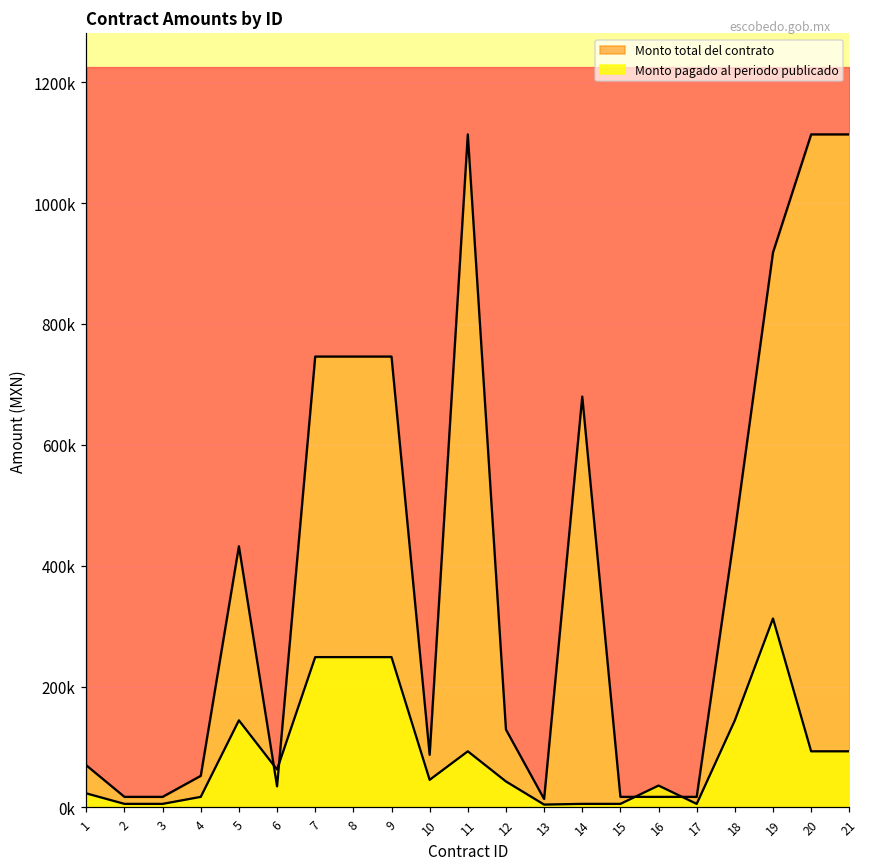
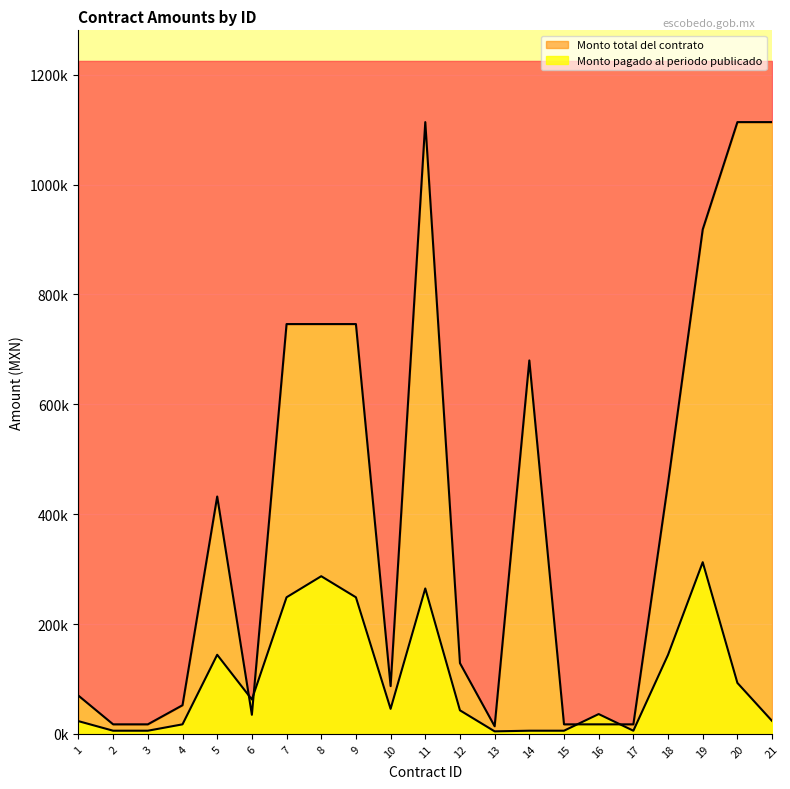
Monto pagado al periodo publicado, 8: 250000 -> 290000
Monto pagado al periodo publicado, 11: 90000 -> 260000
Monto pagado al periodo publicado, 21: 90000 -> 20000
